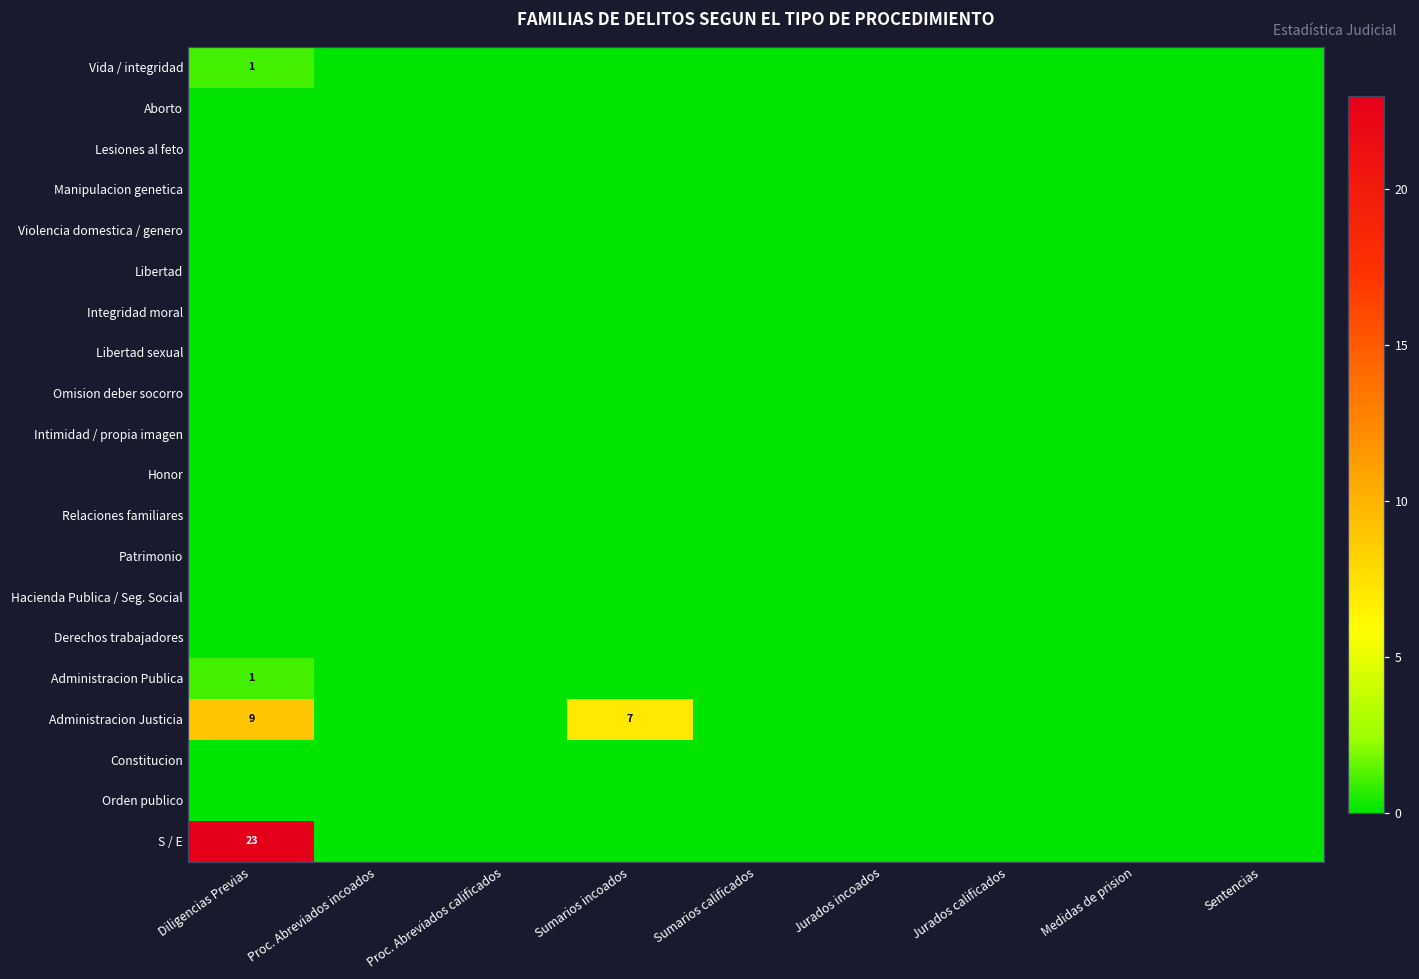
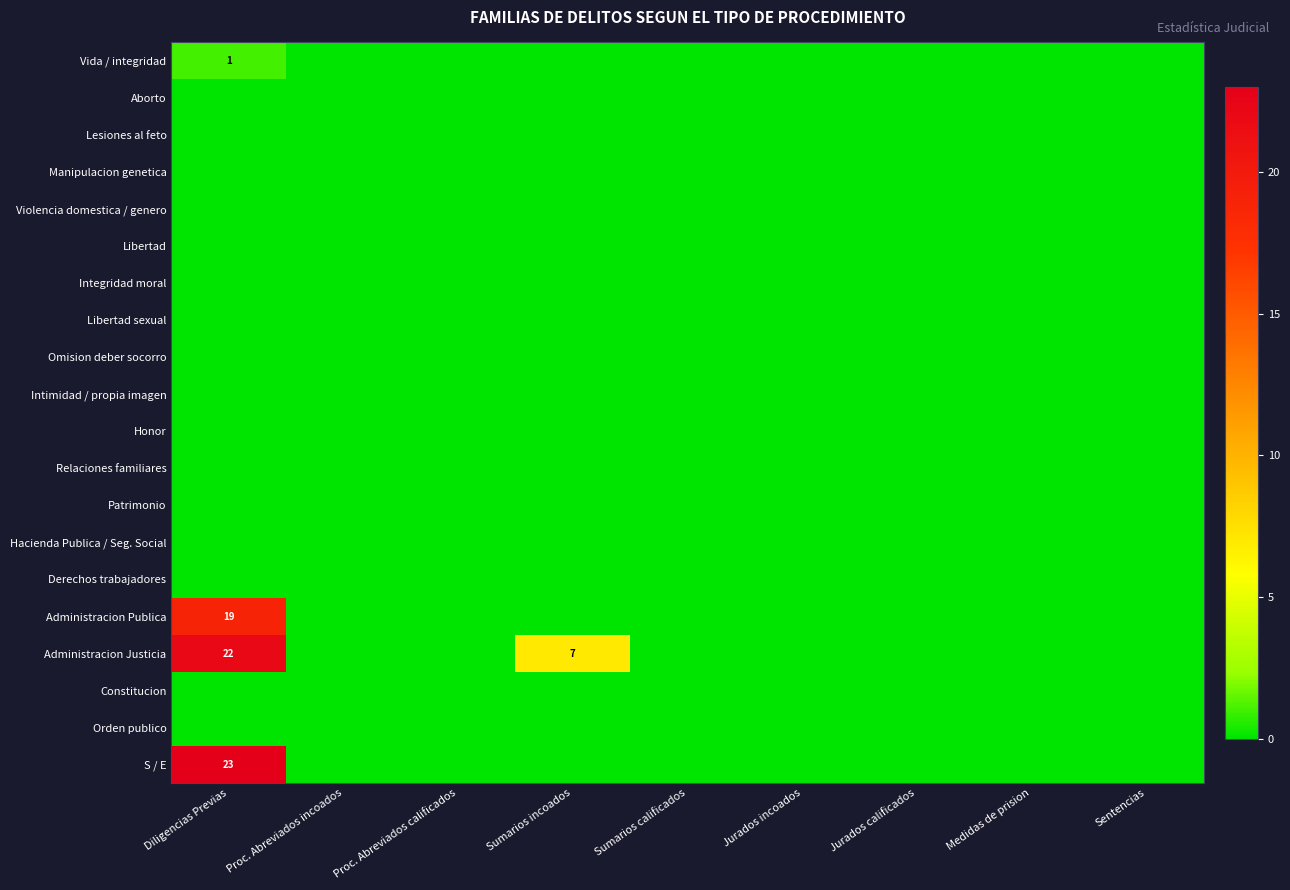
Administracion Publica, Diligencias Previas: 1 -> 19
Administracion Justicia, Diligencias Previas: 9 -> 22
